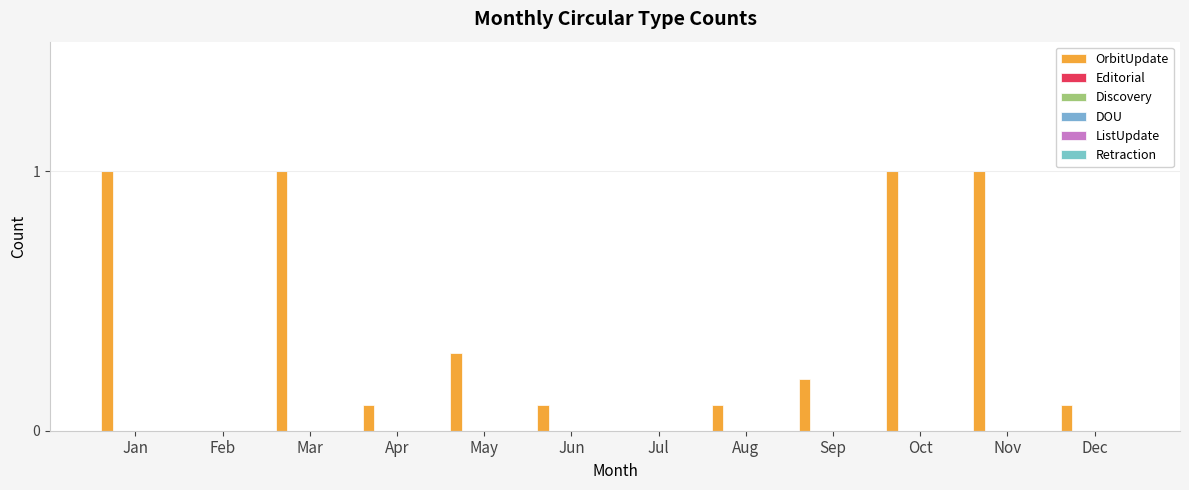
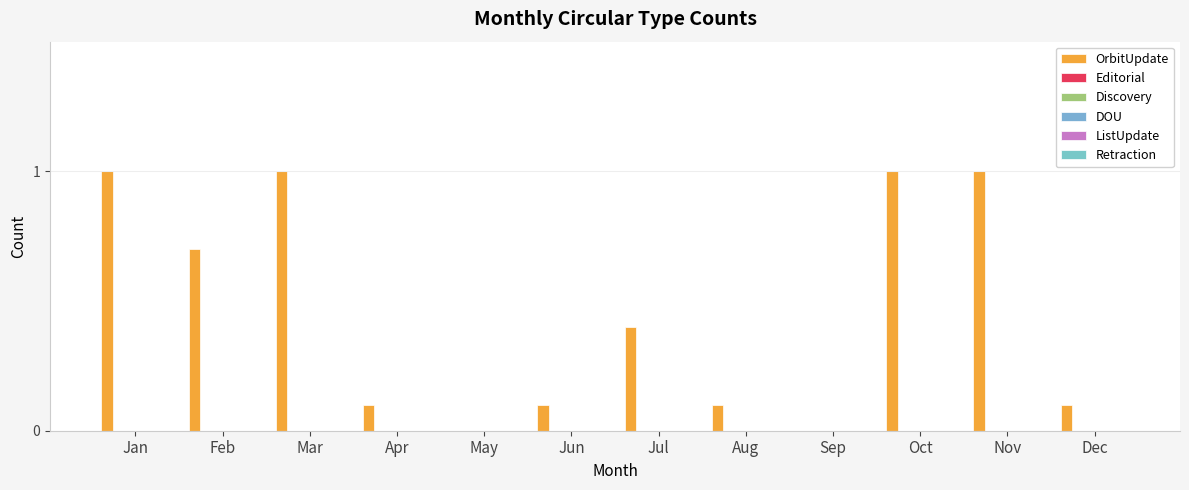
OrbitUpdate, Feb: 0.0 -> 0.7
OrbitUpdate, May: 0.3 -> 0.0
OrbitUpdate, Jul: 0.0 -> 0.4
OrbitUpdate, Sep: 0.2 -> 0.0
